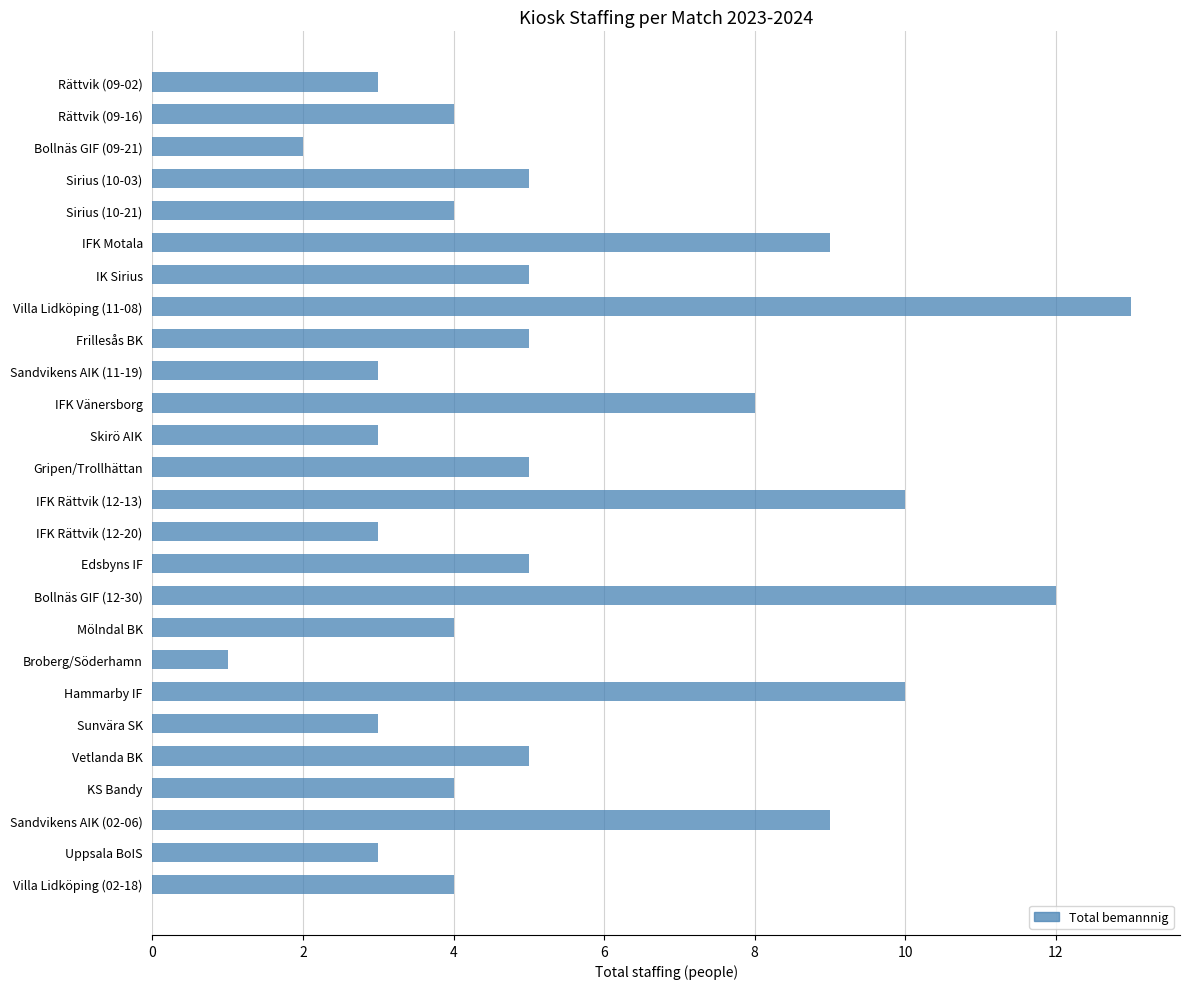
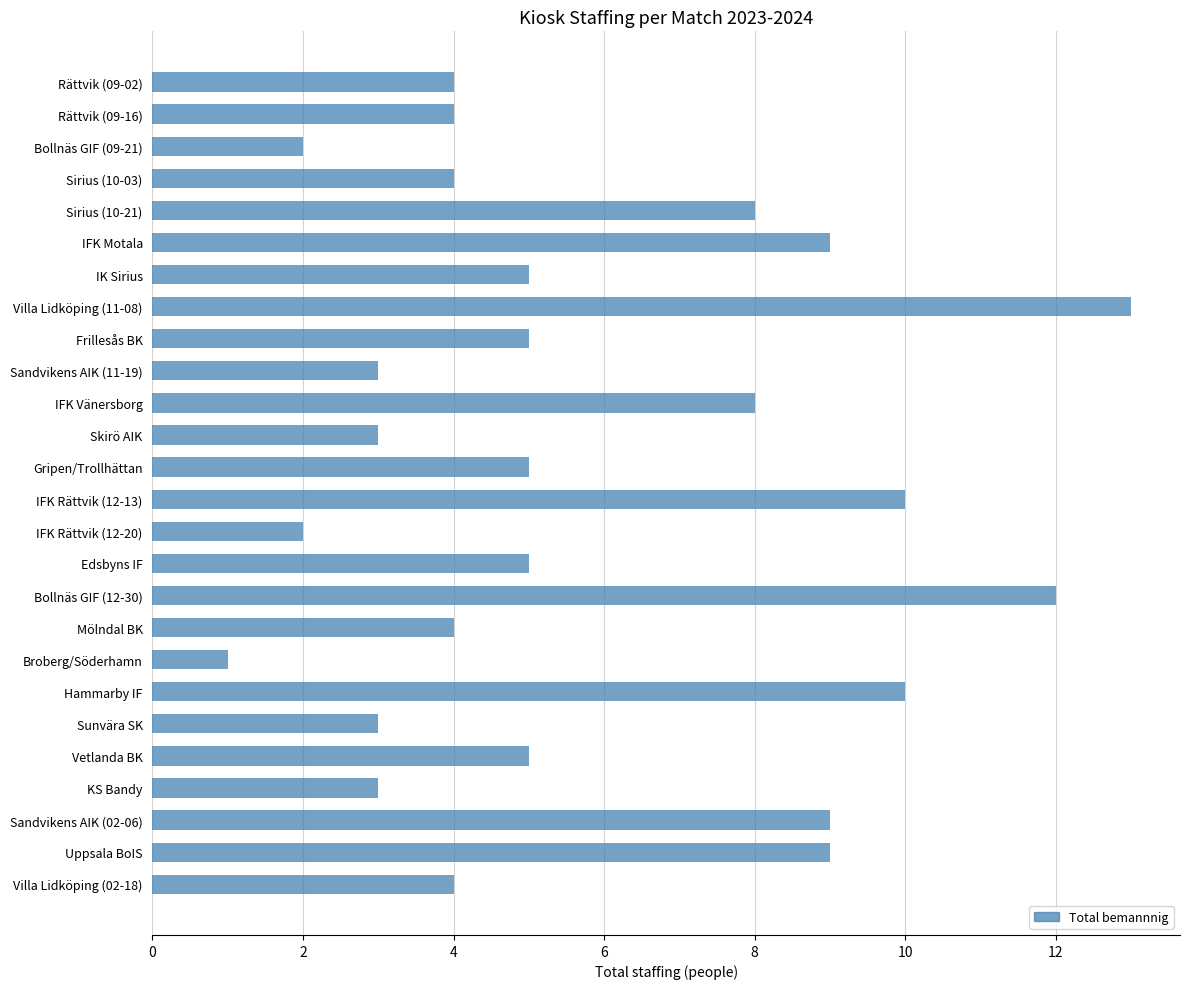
Rättvik (09-02): 3 -> 4
Sirius (10-03): 5 -> 4
Sirius (10-21): 4 -> 8
IFK Rättvik (12-20): 3 -> 2
KS Bandy: 4 -> 3
Uppsala BoIS: 3 -> 9
